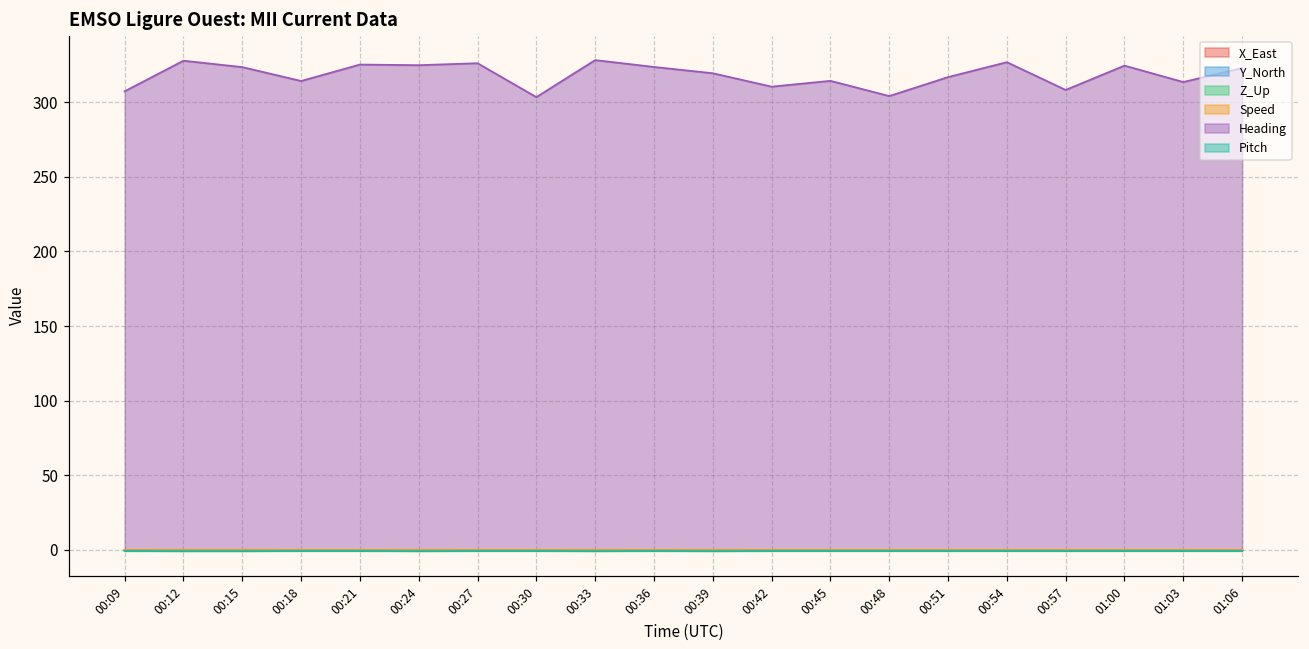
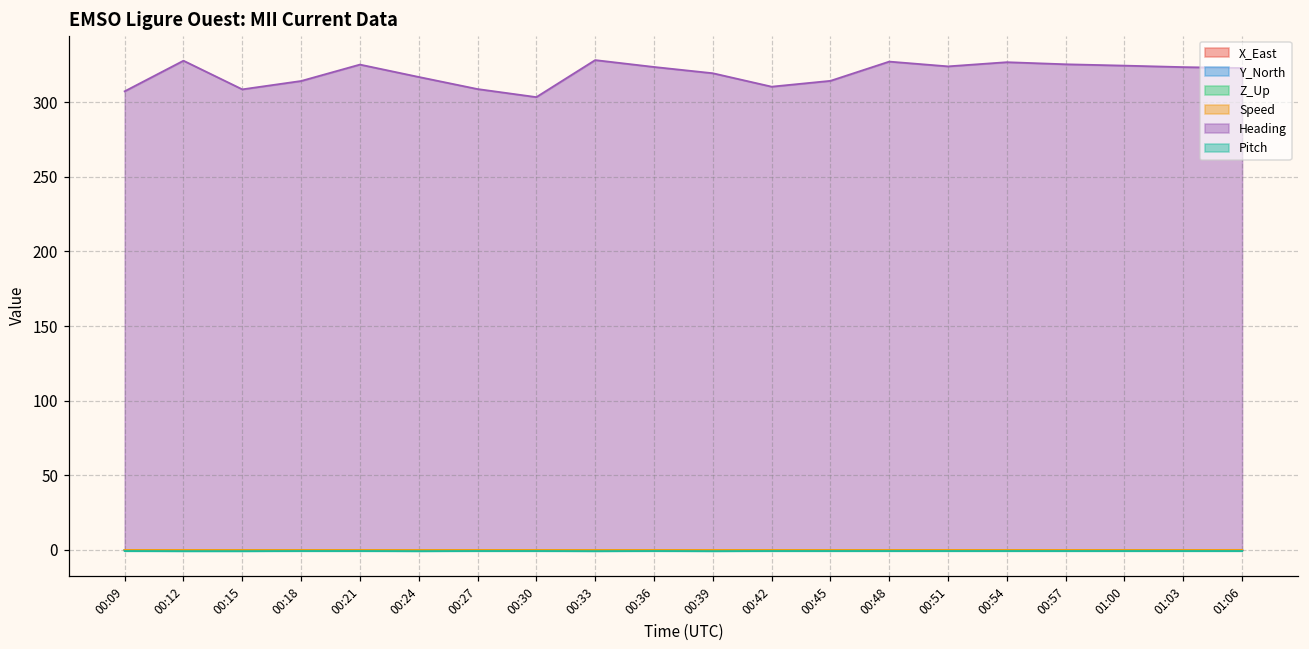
Heading, 00:15: 324 -> 309
Heading, 00:24: 325 -> 317
Heading, 00:27: 326 -> 309
Heading, 00:48: 304 -> 327
Heading, 00:51: 317 -> 324
Heading, 00:57: 308 -> 325
Heading, 01:03: 314 -> 324
